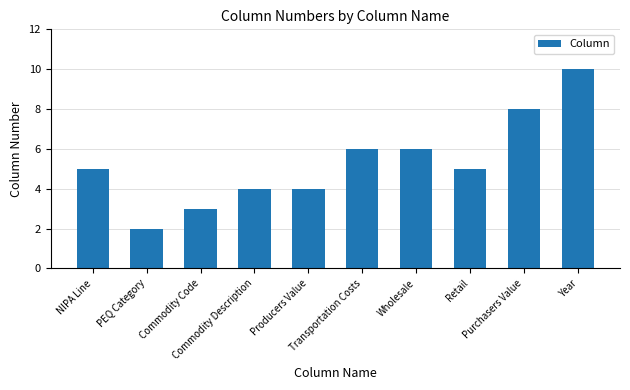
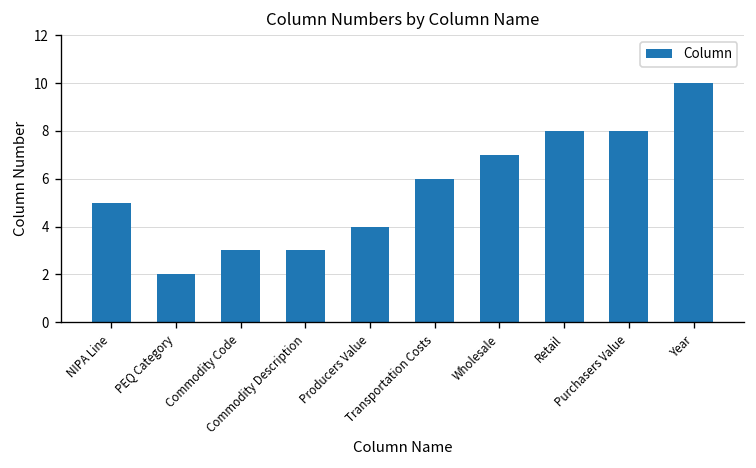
Commodity Description: 4 -> 3
Wholesale: 6 -> 7
Retail: 5 -> 8
